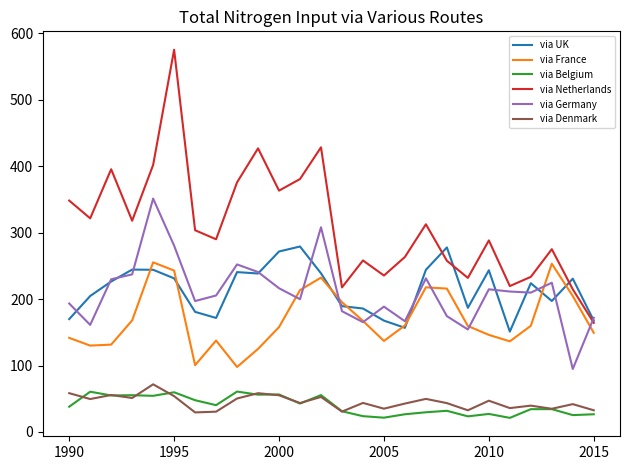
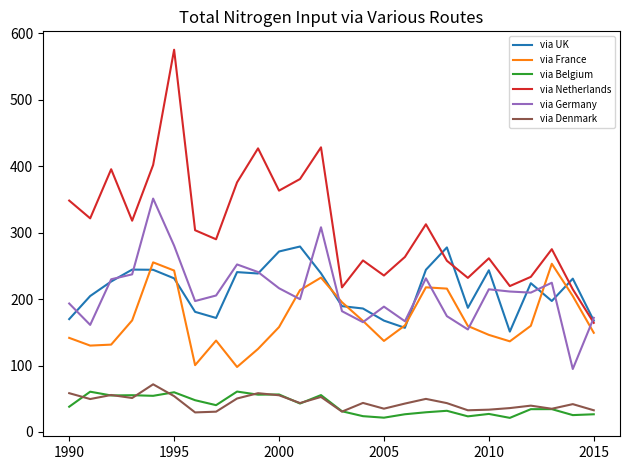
via Netherlands, 2010: 290 -> 260
via Denmark, 2010: 50 -> 30
